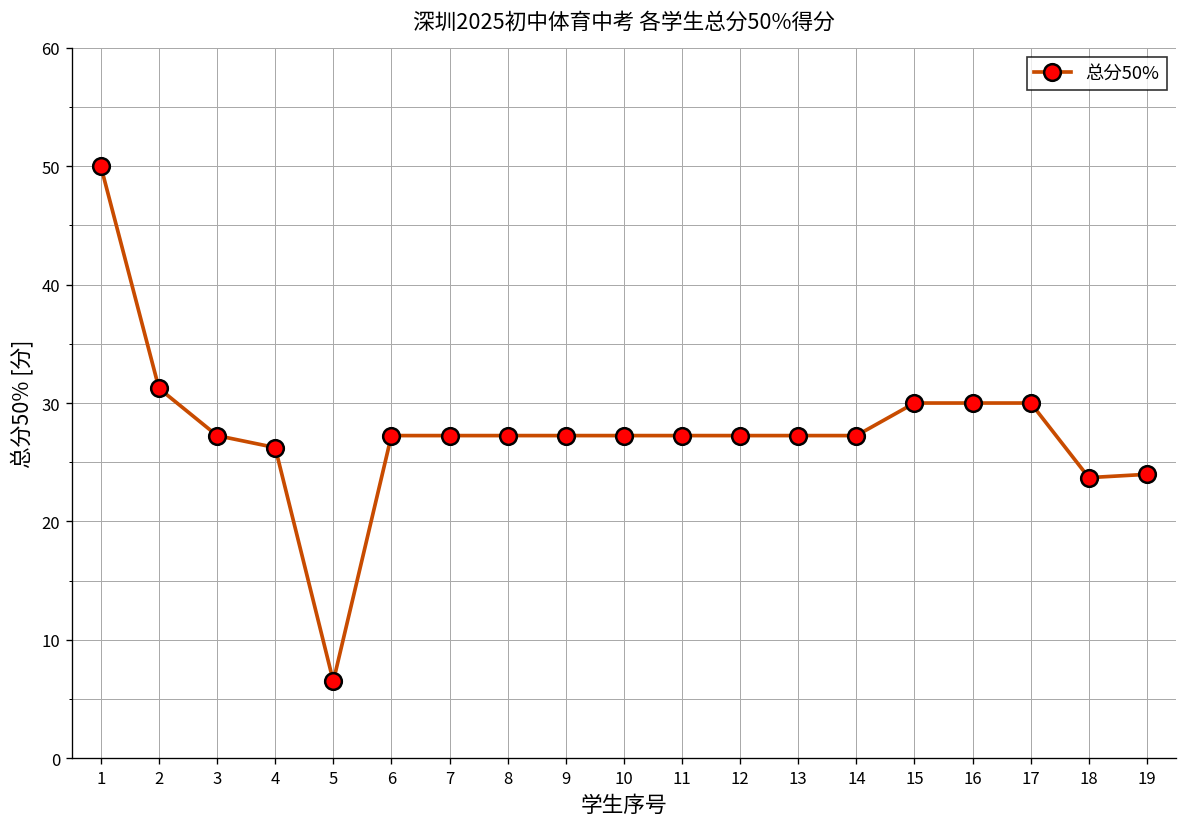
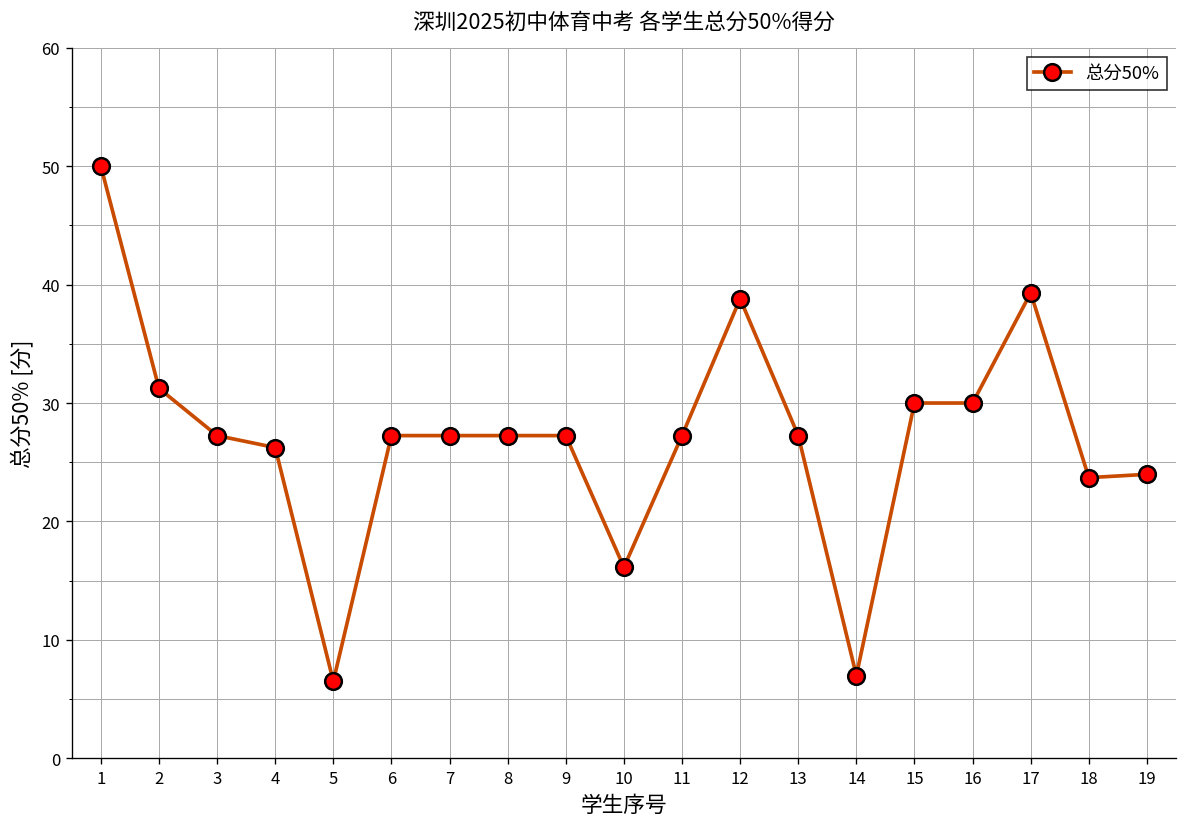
10: 27 -> 16
12: 27 -> 39
14: 27 -> 7
17: 30 -> 39
